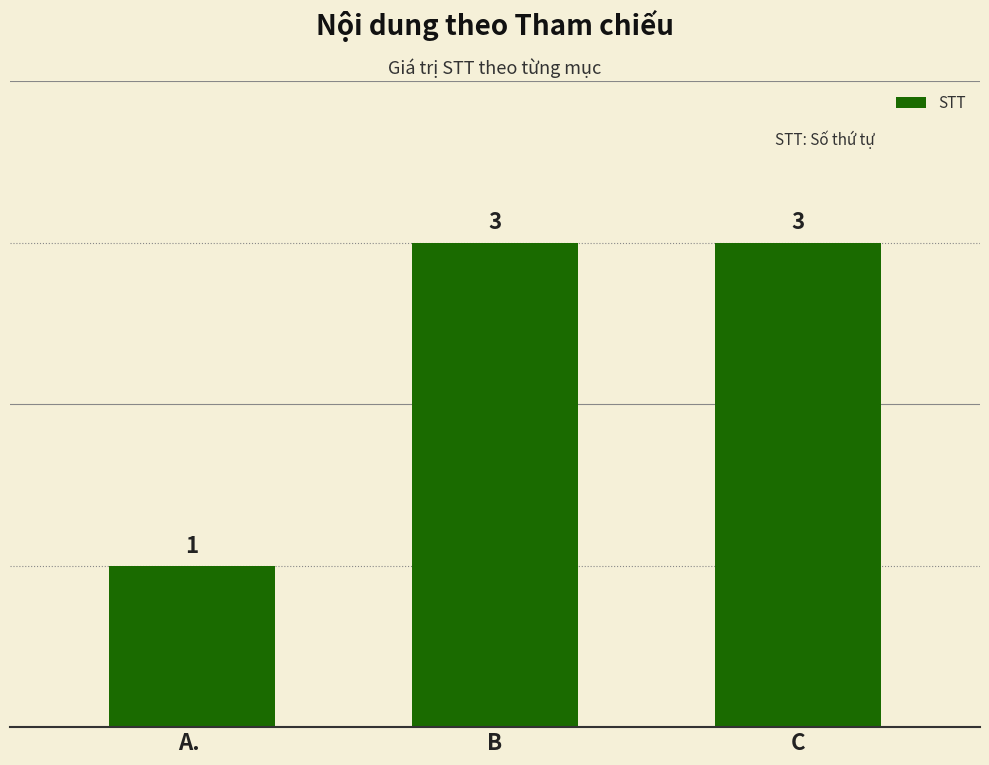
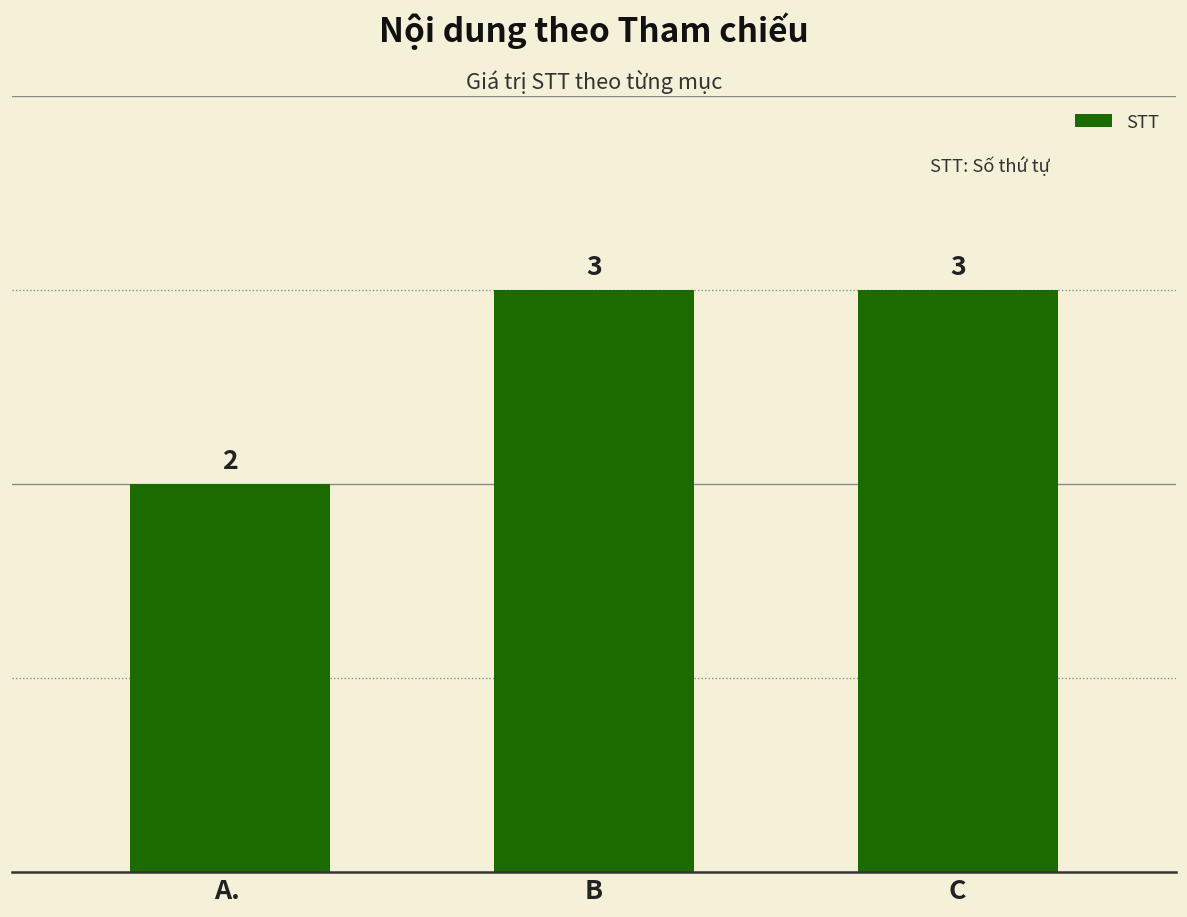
A.: 1 -> 2
